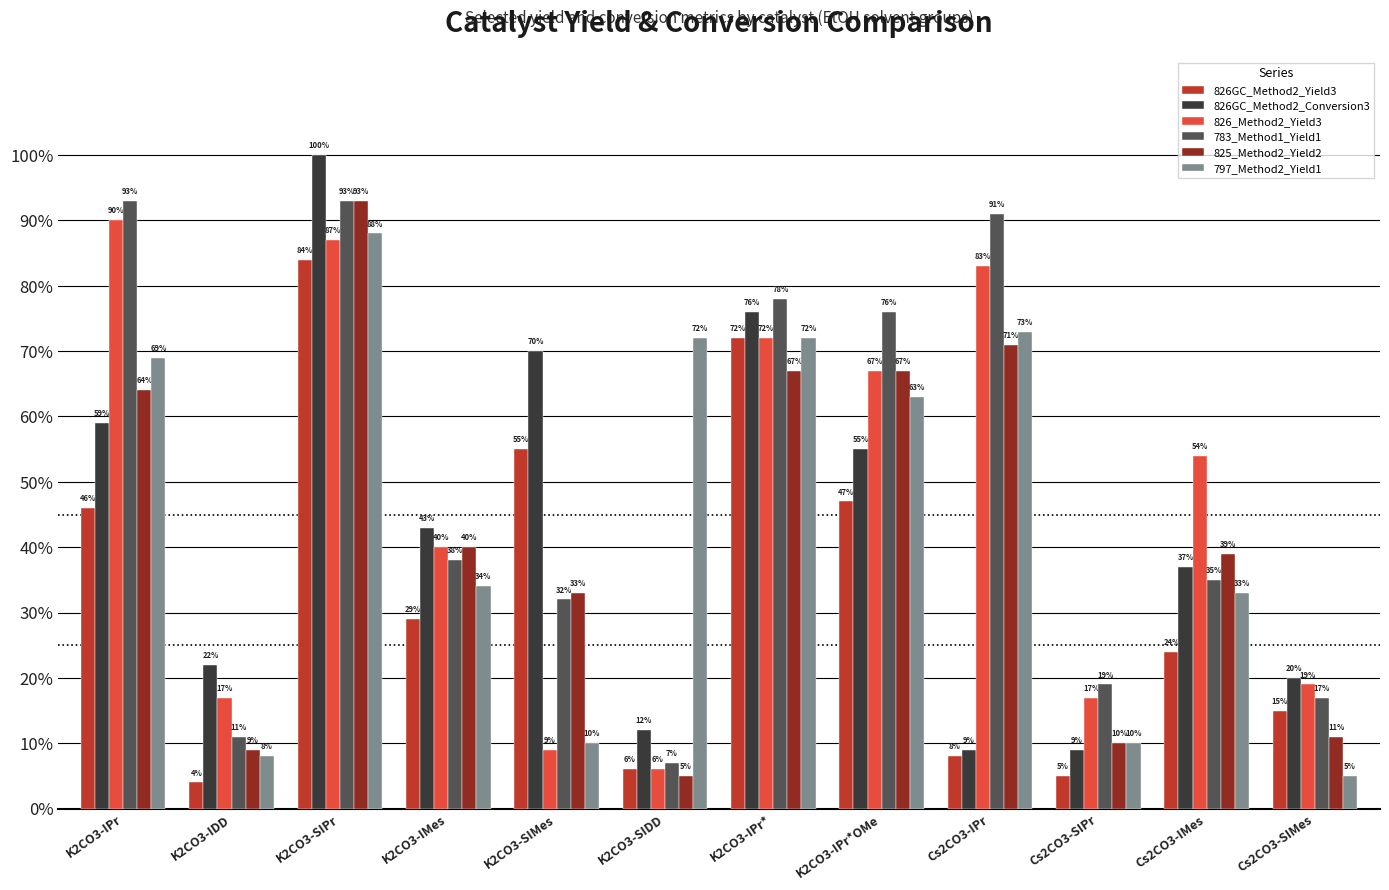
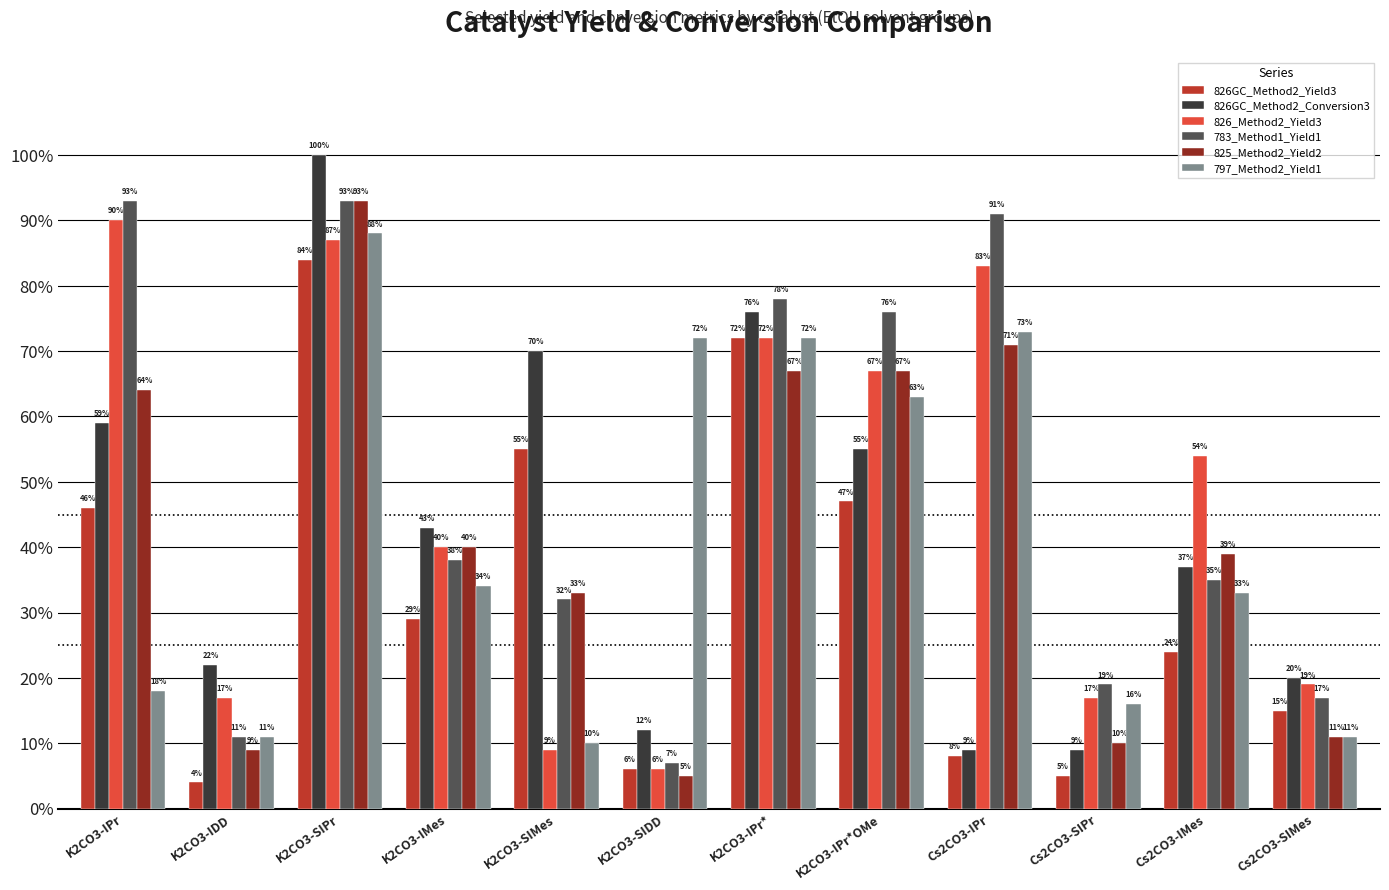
797_Method2_Yield1, K2CO3-IPr: 69% -> 18%
797_Method2_Yield1, K2CO3-IDD: 8% -> 11%
797_Method2_Yield1, Cs2CO3-SIPr: 10% -> 16%
797_Method2_Yield1, Cs2CO3-SIMes: 5% -> 11%
